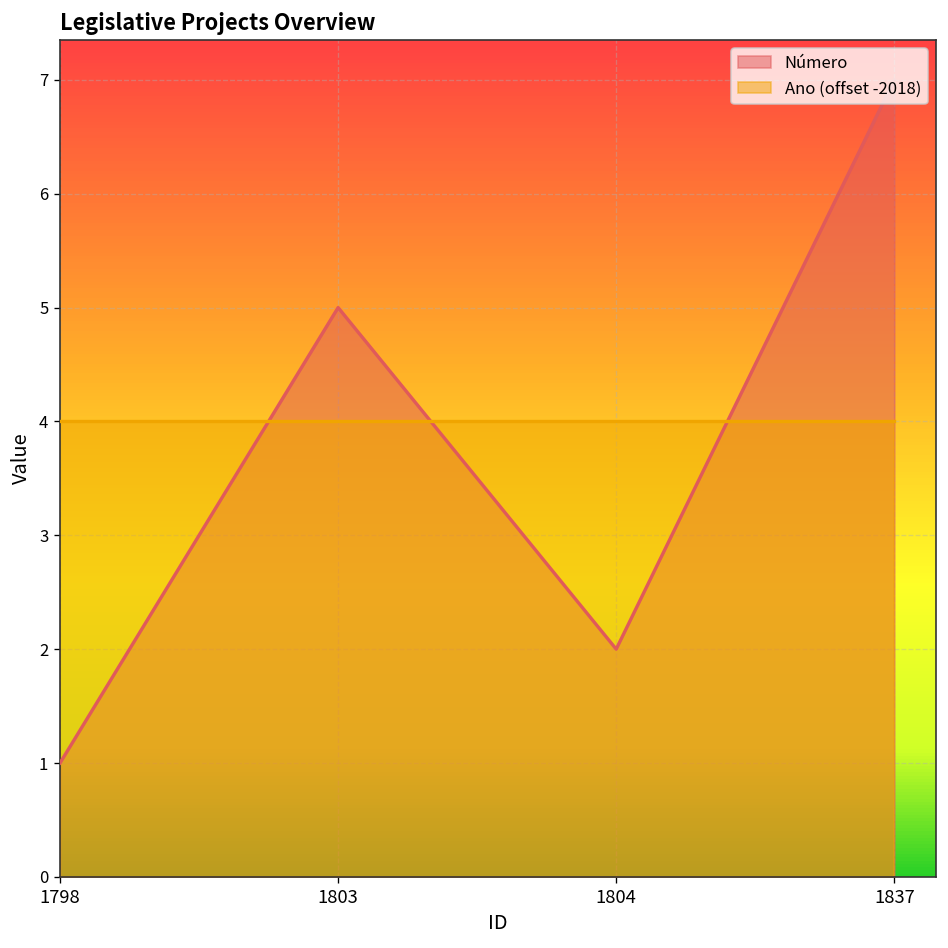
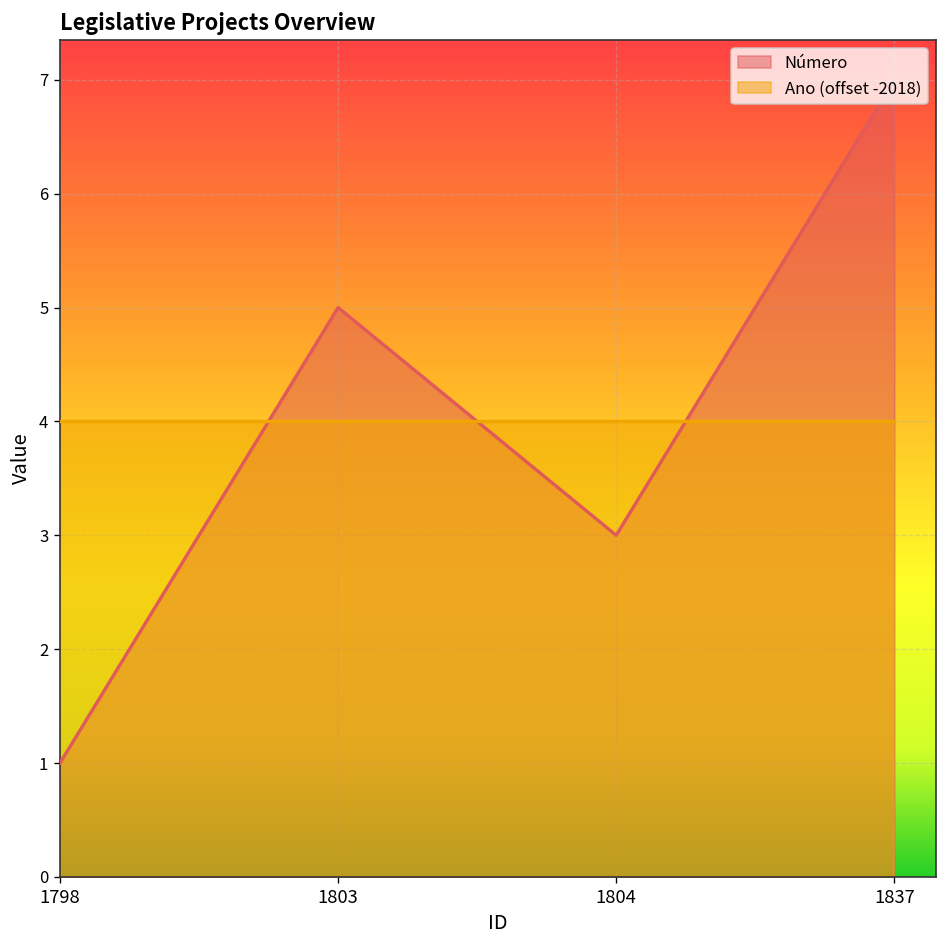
Número, 1804: 2 -> 3
